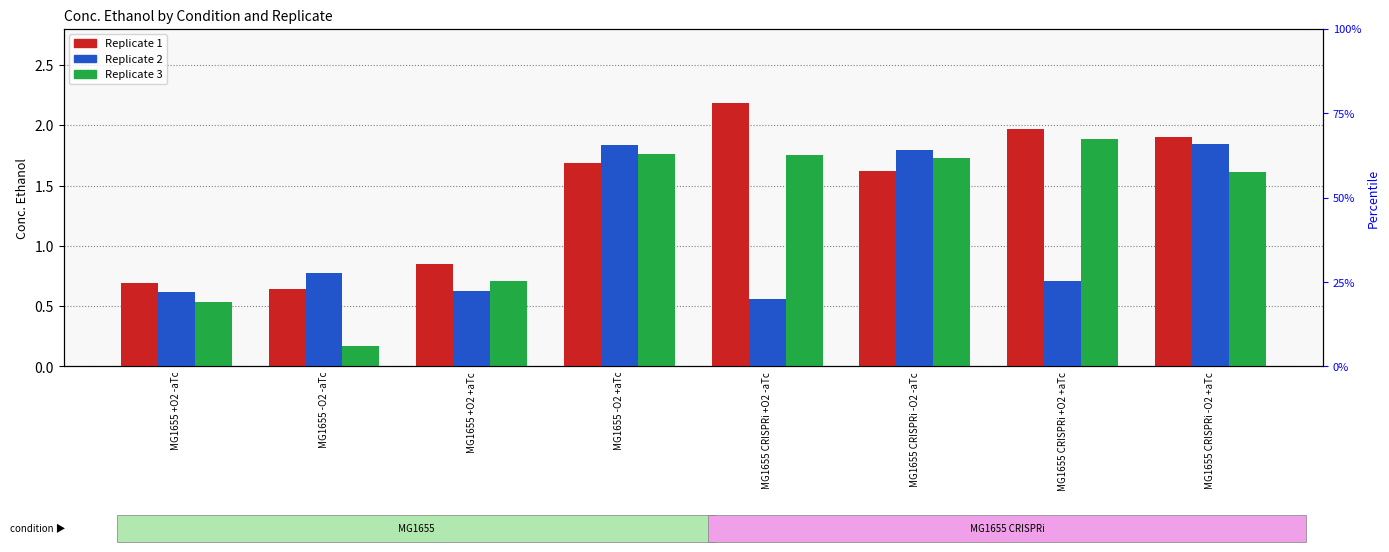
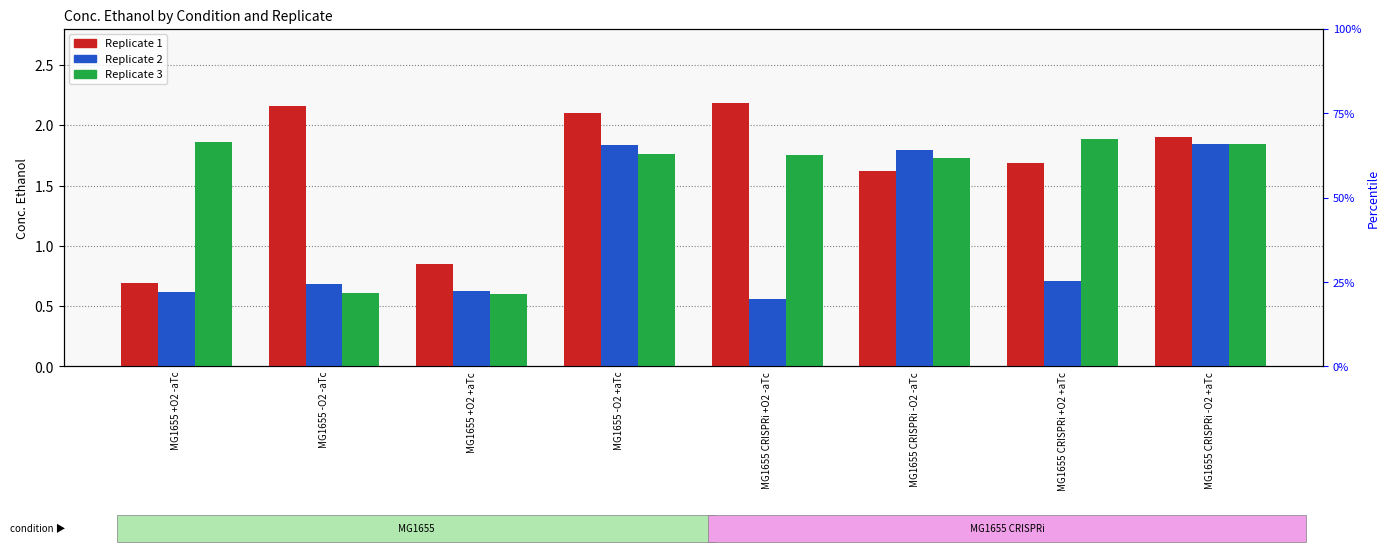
Replicate 3, MG1655 +O2 -aTc: 0.54 -> 1.86
Replicate 1, MG1655 -O2 -aTc: 0.64 -> 2.16
Replicate 2, MG1655 -O2 -aTc: 0.77 -> 0.68
Replicate 3, MG1655 -O2 -aTc: 0.17 -> 0.61
Replicate 3, MG1655 +O2 +aTc: 0.71 -> 0.60
Replicate 1, MG1655 -O2 +aTc: 1.69 -> 2.10
Replicate 1, MG1655 CRISPRi +O2 +aTc: 1.97 -> 1.69
Replicate 3, MG1655 CRISPRi -O2 +aTc: 1.61 -> 1.84
